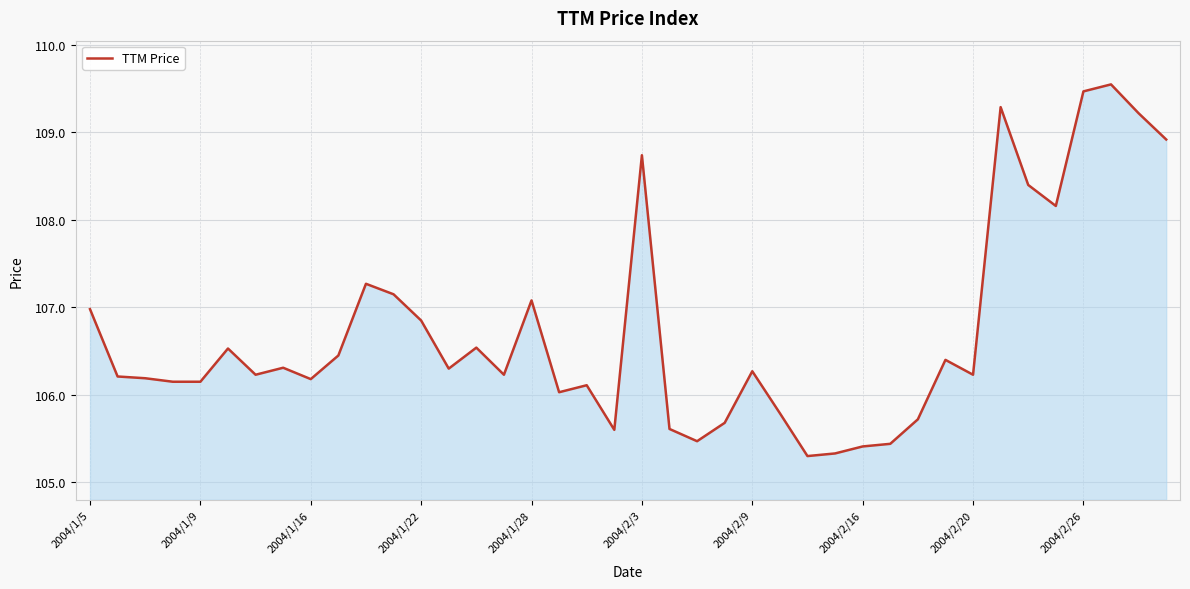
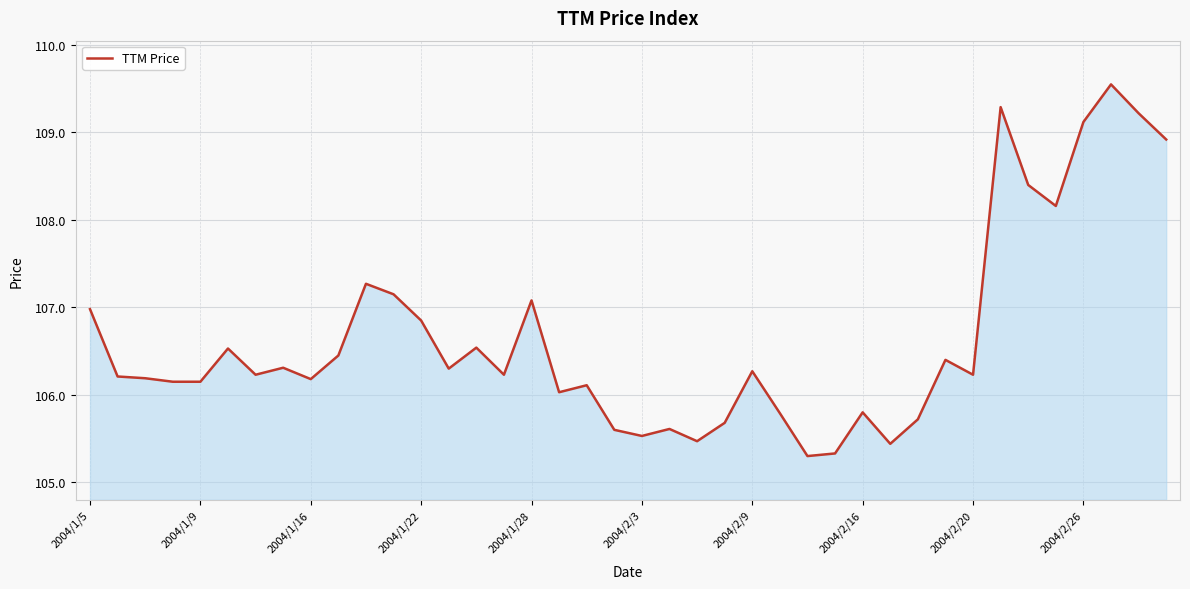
2004/2/3: 108.7 -> 105.5
2004/2/16: 105.4 -> 105.8
2004/2/26: 109.5 -> 109.1
